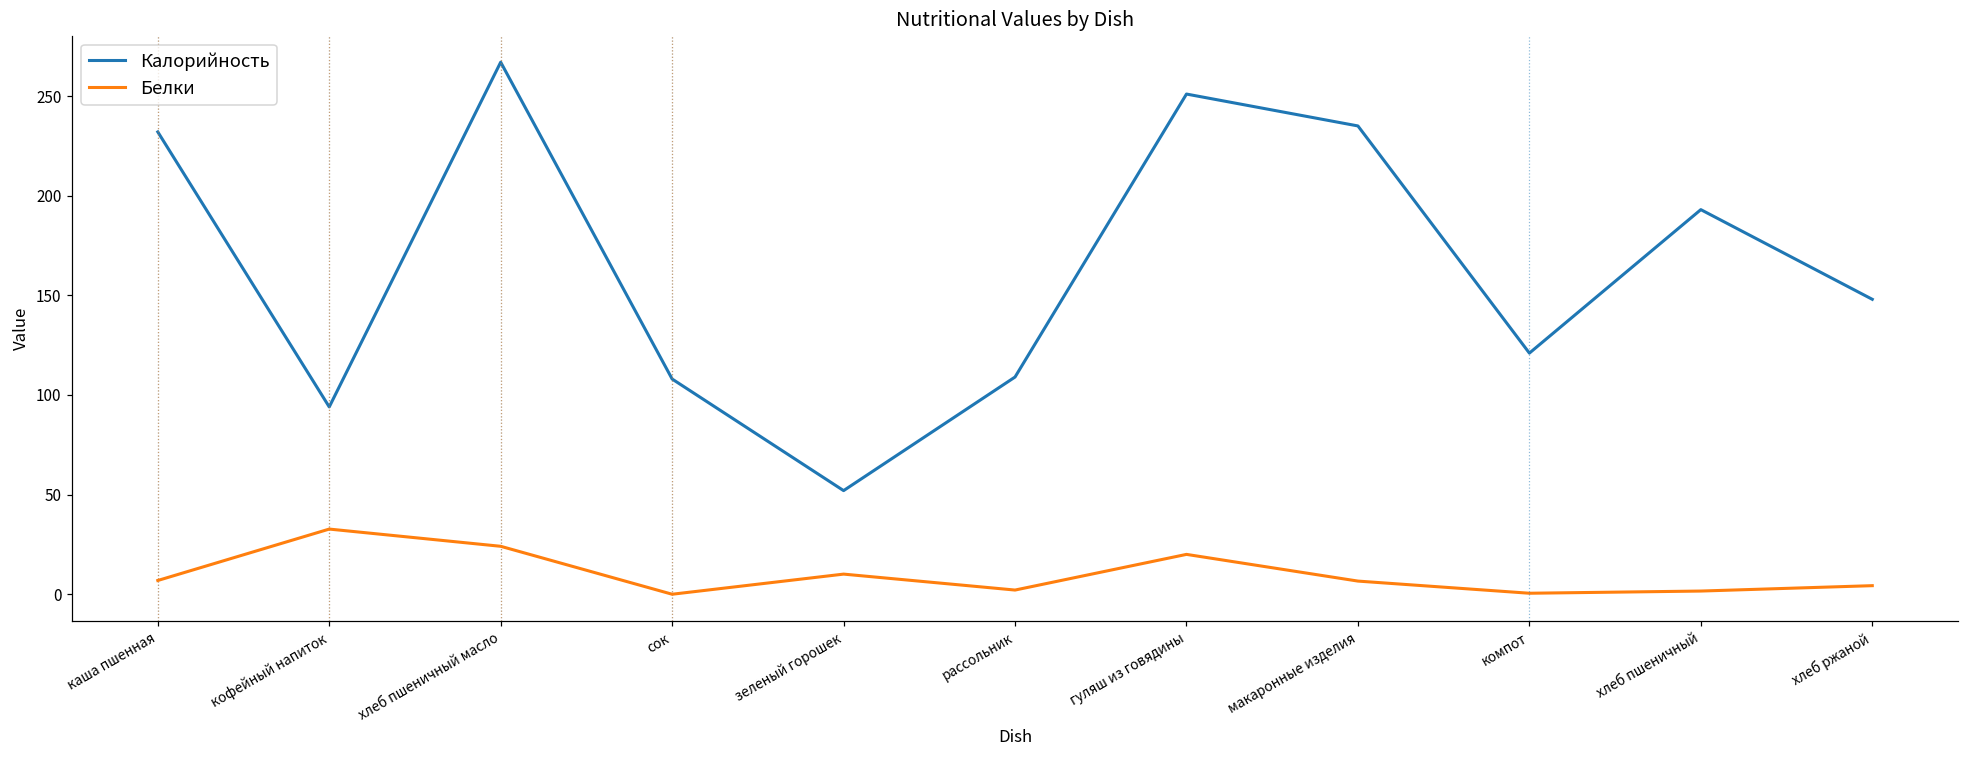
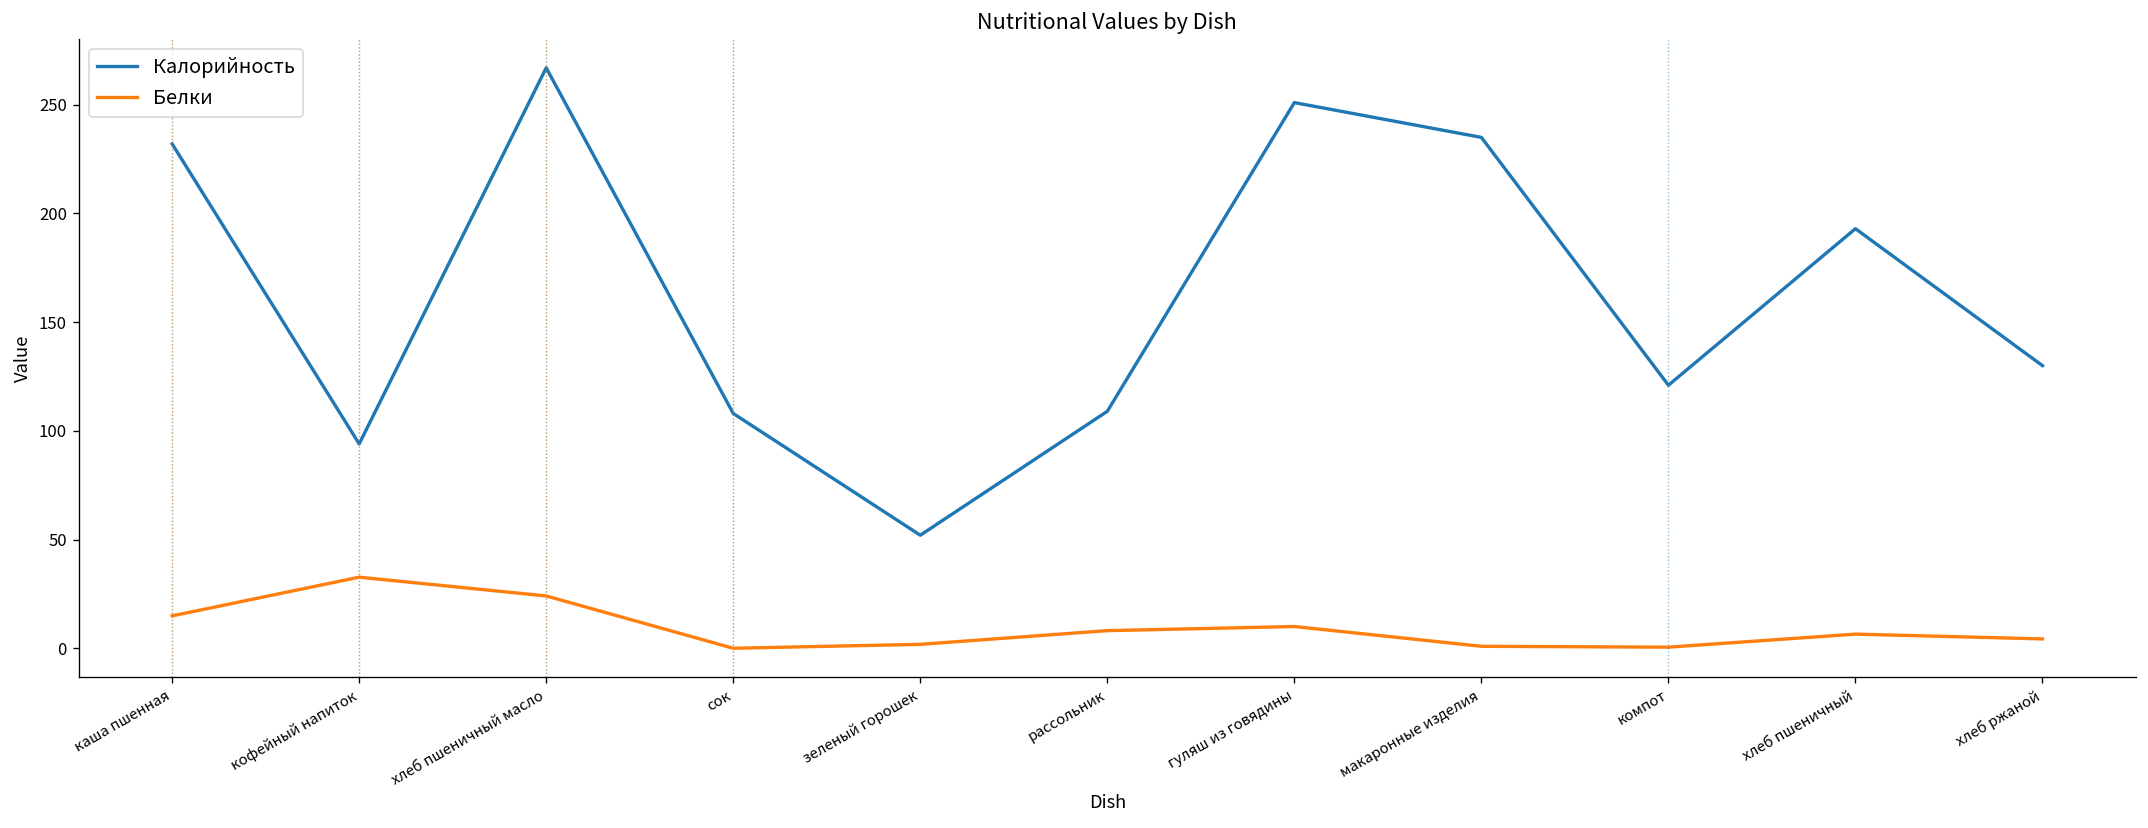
Белки, каша пшенная: 7 -> 15
Белки, зеленый горошек: 10 -> 2
Белки, рассольник: 2 -> 8
Белки, гуляш из говядины: 20 -> 10
Белки, макаронные изделия: 7 -> 1
Белки, хлеб пшеничный: 2 -> 7
Калорийность, хлеб ржаной: 148 -> 130
